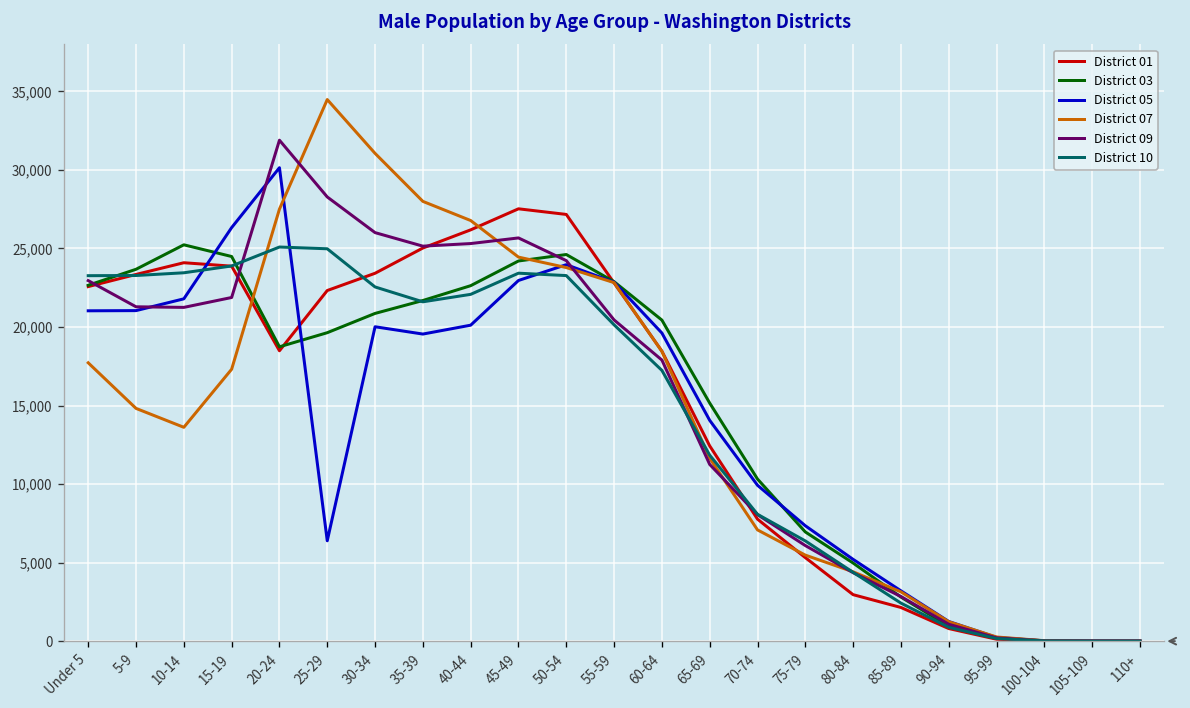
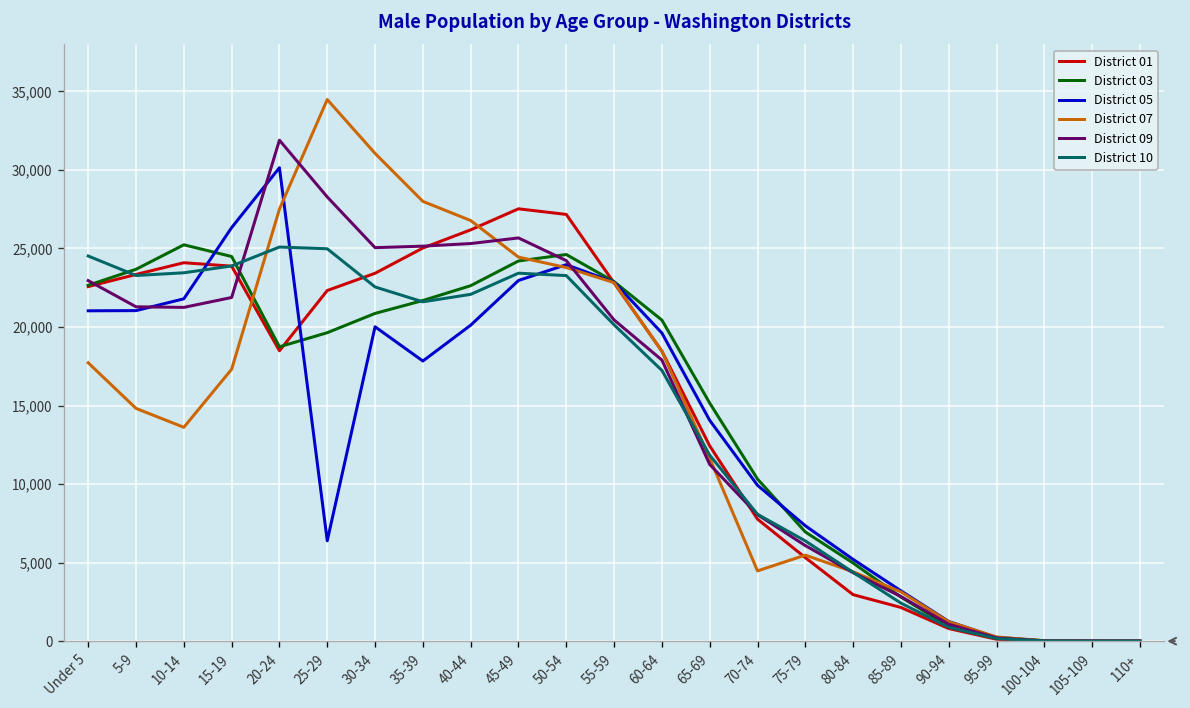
District 10, Under 5: 23,300 -> 24,500
District 09, 30-34: 26,000 -> 25,100
District 05, 35-39: 19,600 -> 17,800
District 07, 70-74: 7,100 -> 4,500
